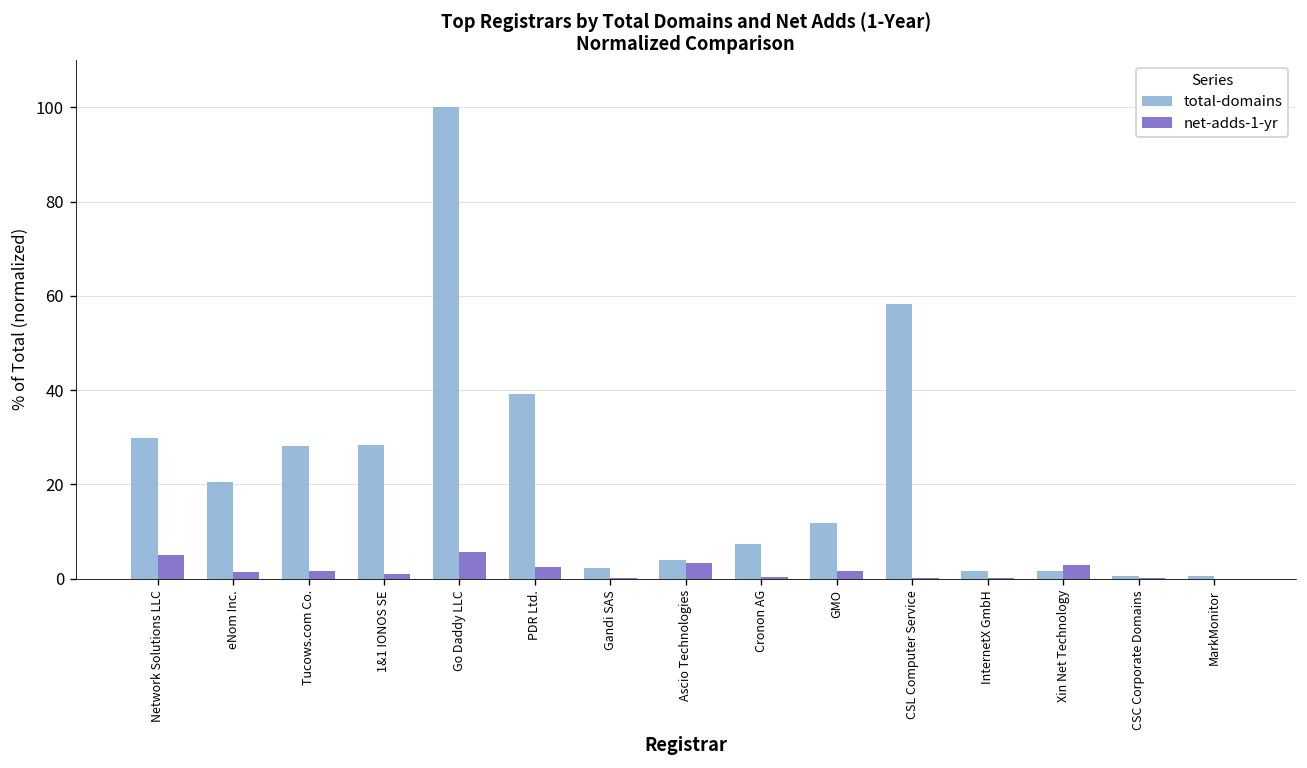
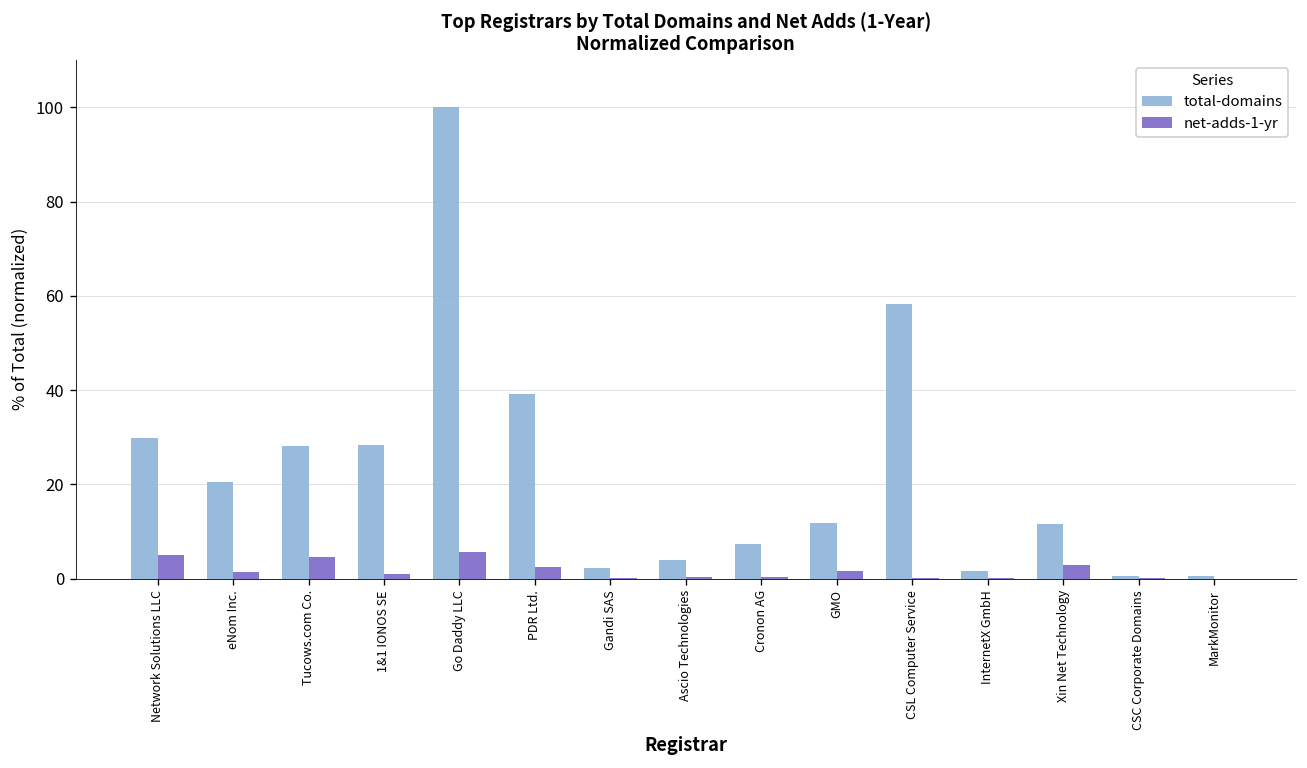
net-adds-1-yr, Tucows.com Co.: 2 -> 5
net-adds-1-yr, Ascio Technologies: 3 -> 0
total-domains, Xin Net Technology: 2 -> 12
